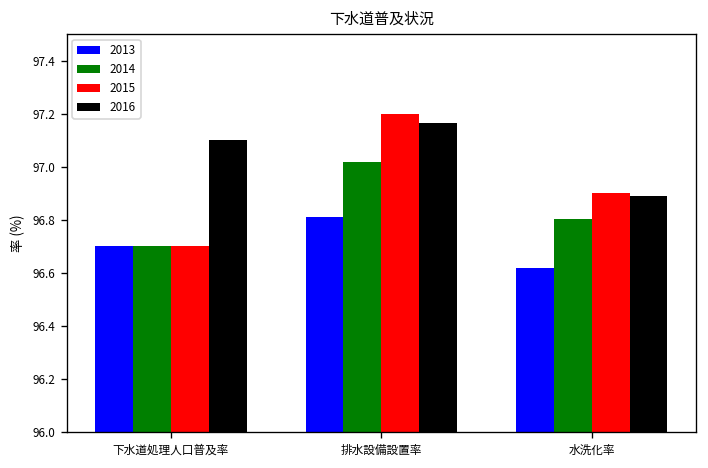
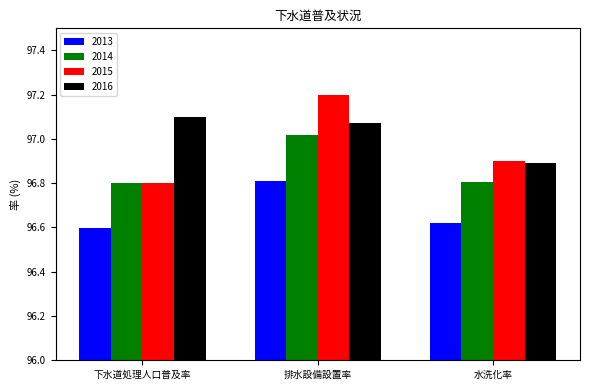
2013, 下水道処理人口普及率: 96.7 -> 96.6
2014, 下水道処理人口普及率: 96.7 -> 96.8
2015, 下水道処理人口普及率: 96.7 -> 96.8
2016, 排水設備設置率: 97.17 -> 97.07
